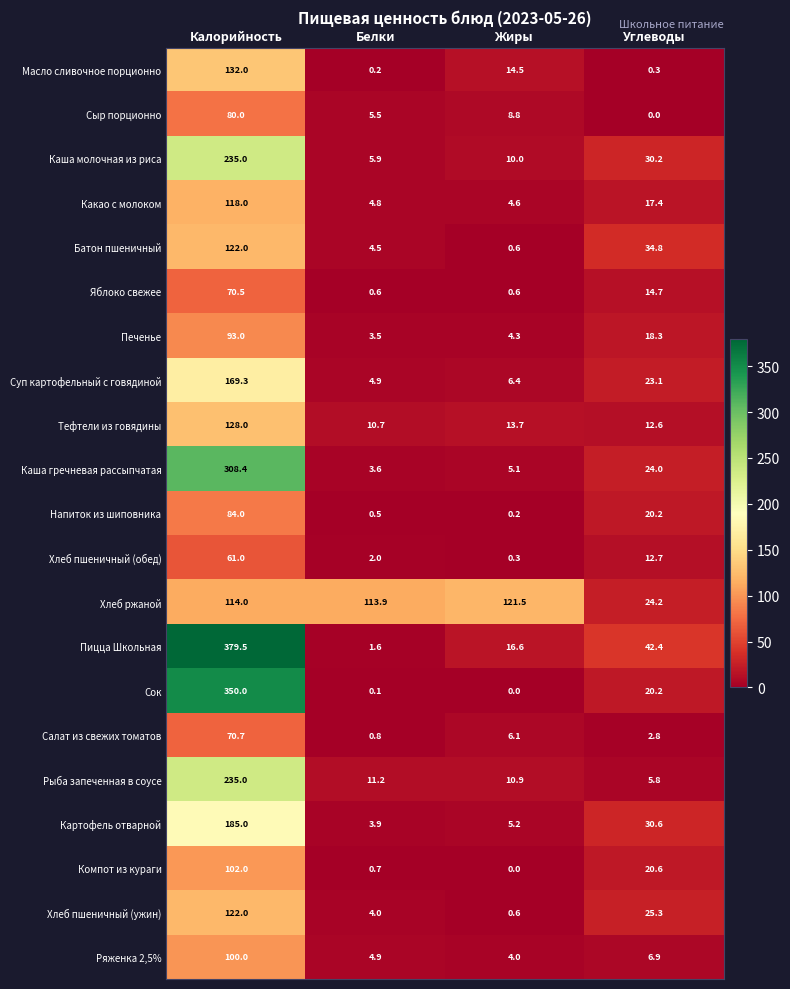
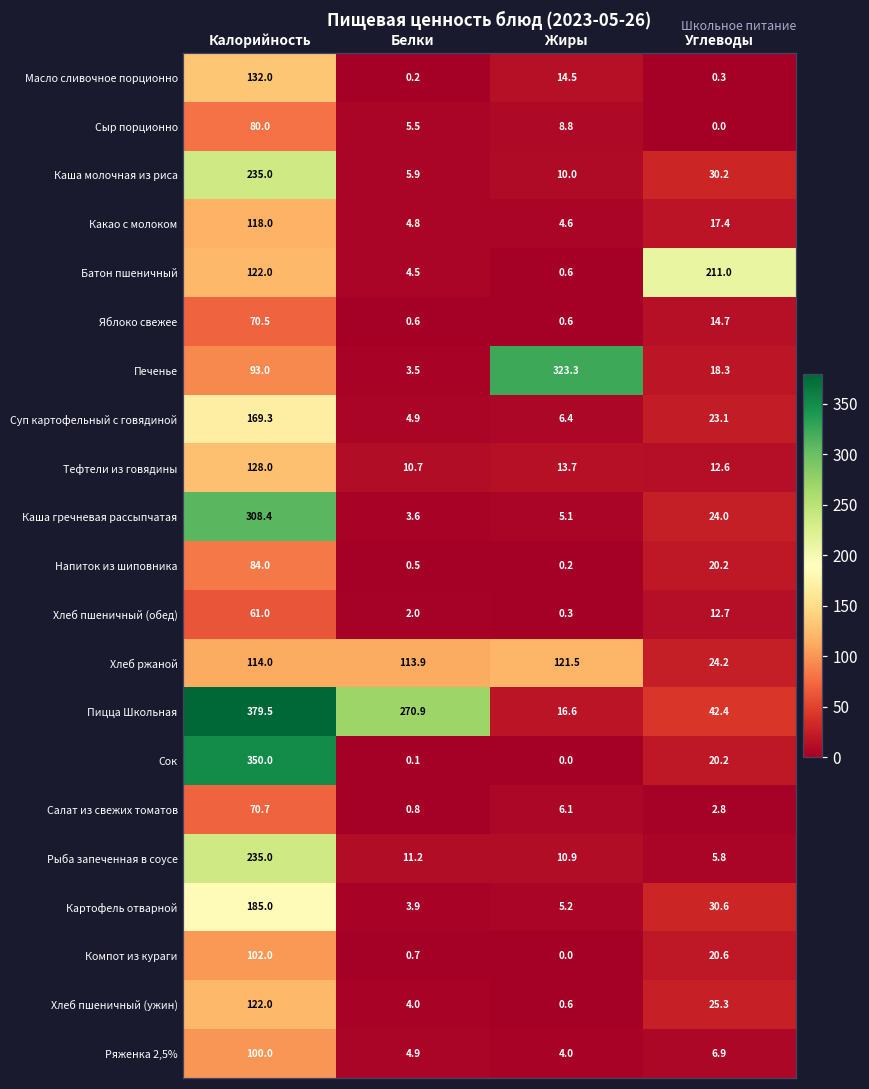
Батон пшеничный, Углеводы: 34.8 -> 211.0
Печенье, Жиры: 4.3 -> 323.3
Пицца Школьная, Белки: 1.6 -> 270.9
